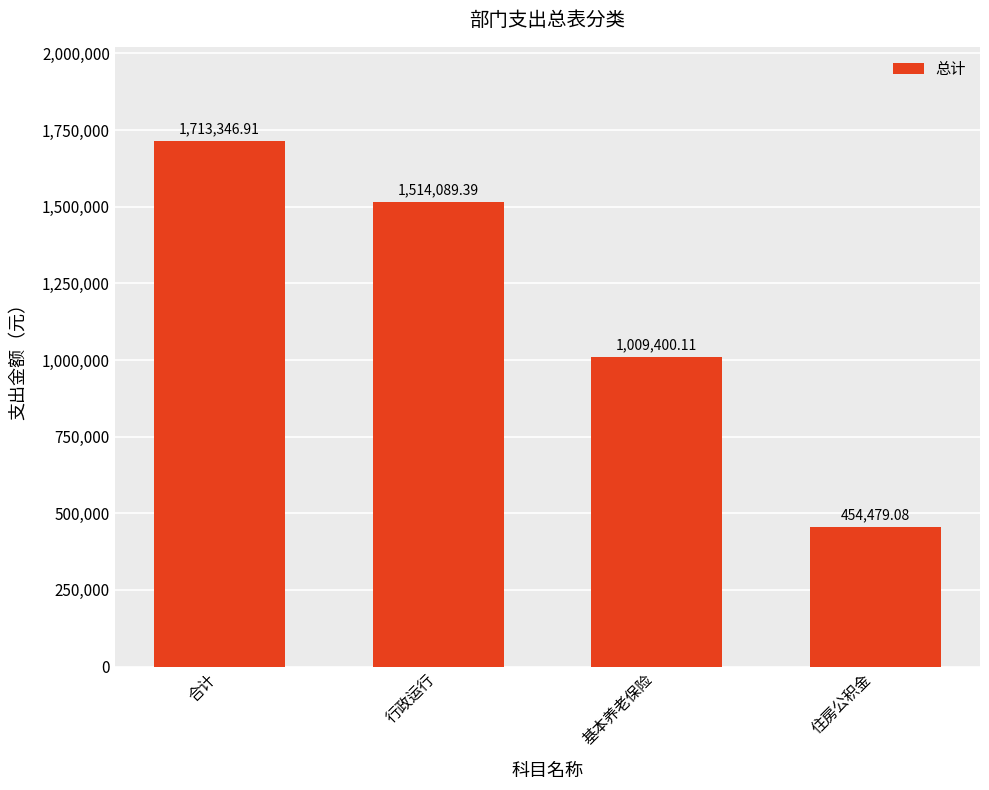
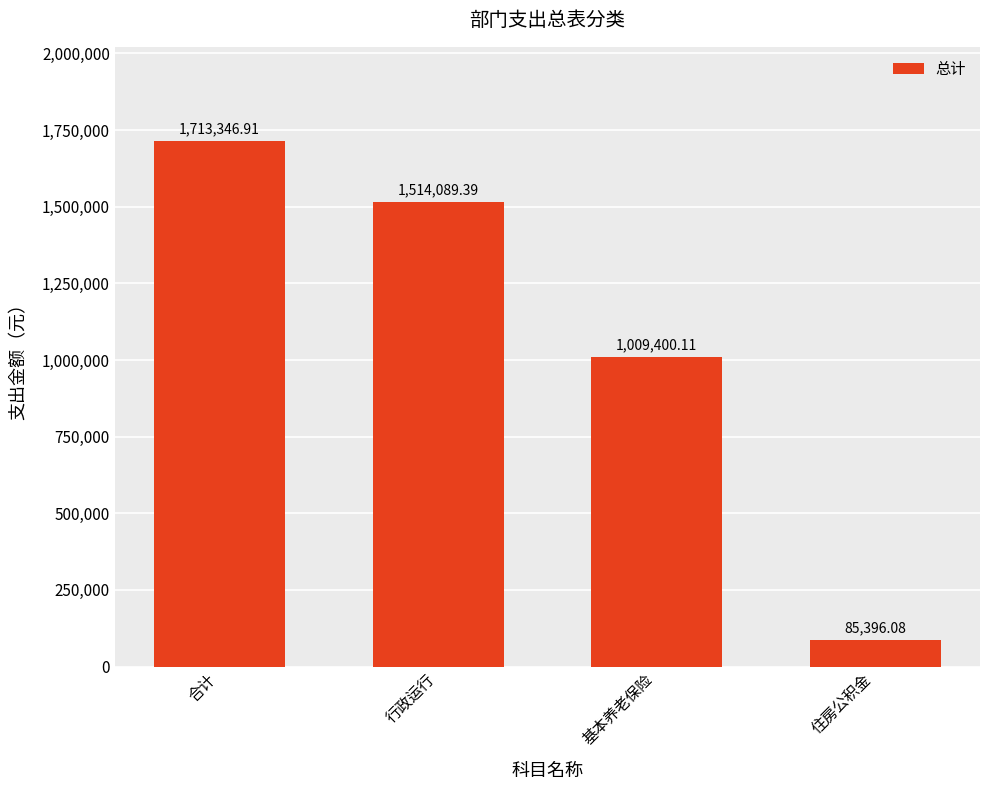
住房公积金: 454,479.08 -> 85,396.08
